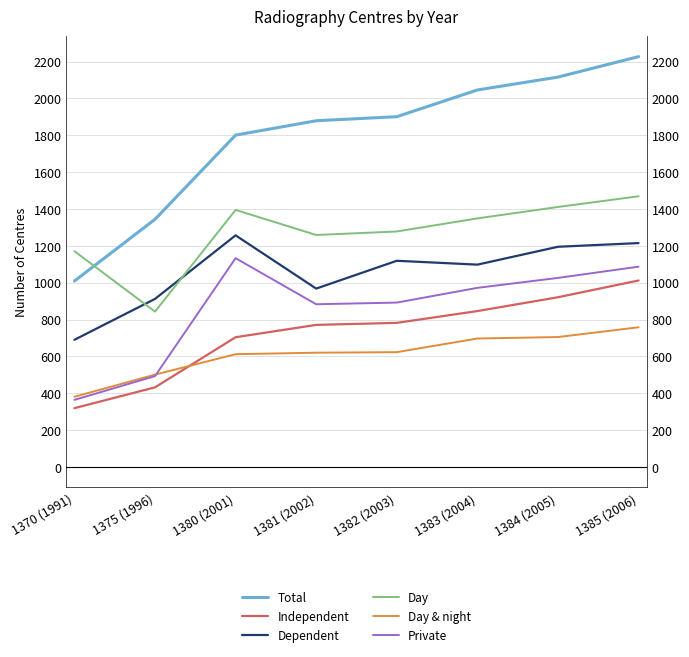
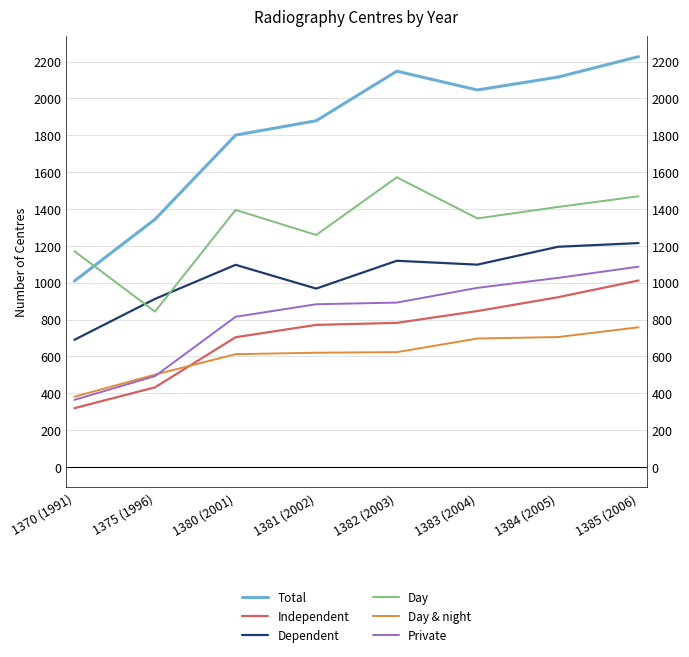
Dependent, 1380 (2001): 1260 -> 1100
Private, 1380 (2001): 1130 -> 820
Total, 1382 (2003): 1900 -> 2150
Day, 1382 (2003): 1280 -> 1570
